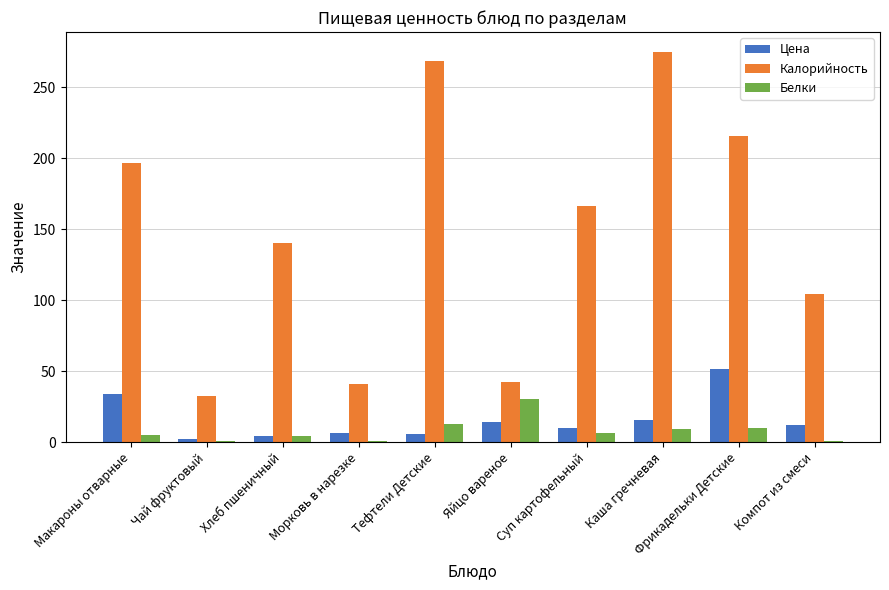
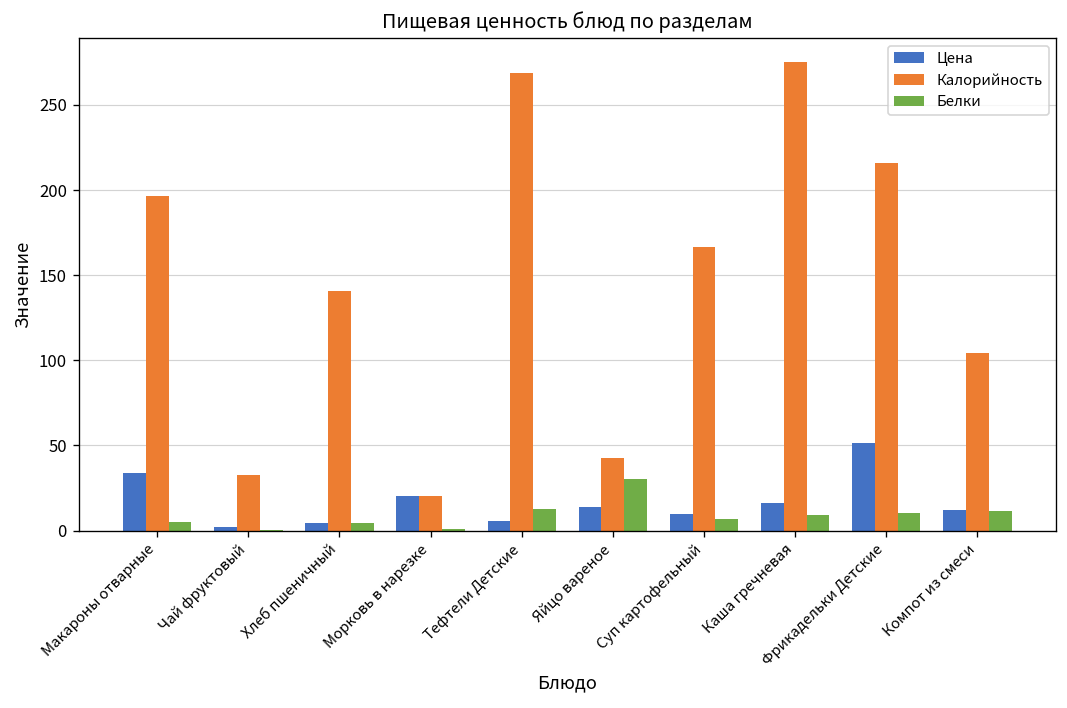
Цена, Морковь в нарезке: 7 -> 21
Калорийность, Морковь в нарезке: 41 -> 20
Белки, Компот из смеси: 1 -> 12
